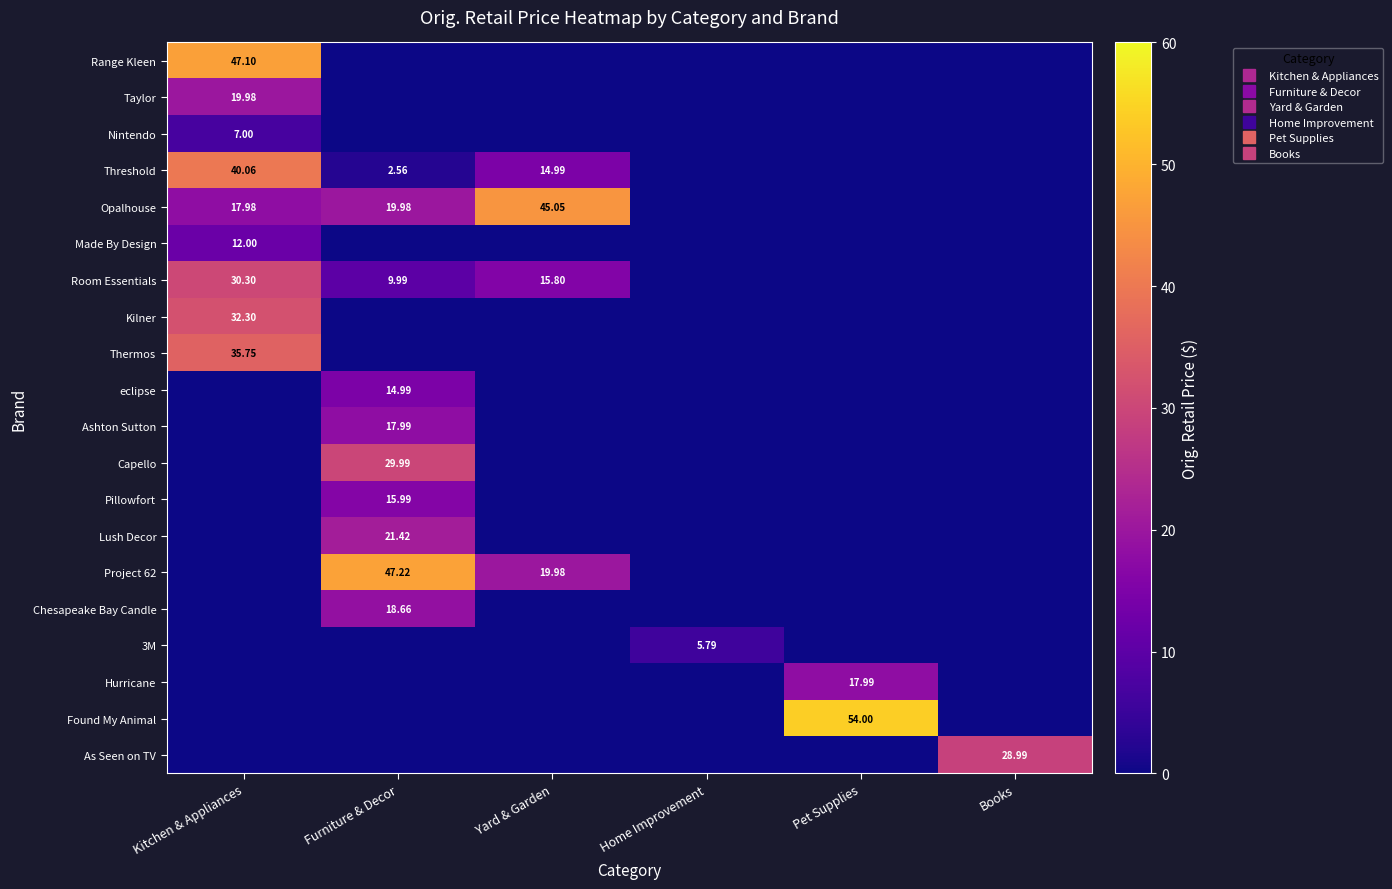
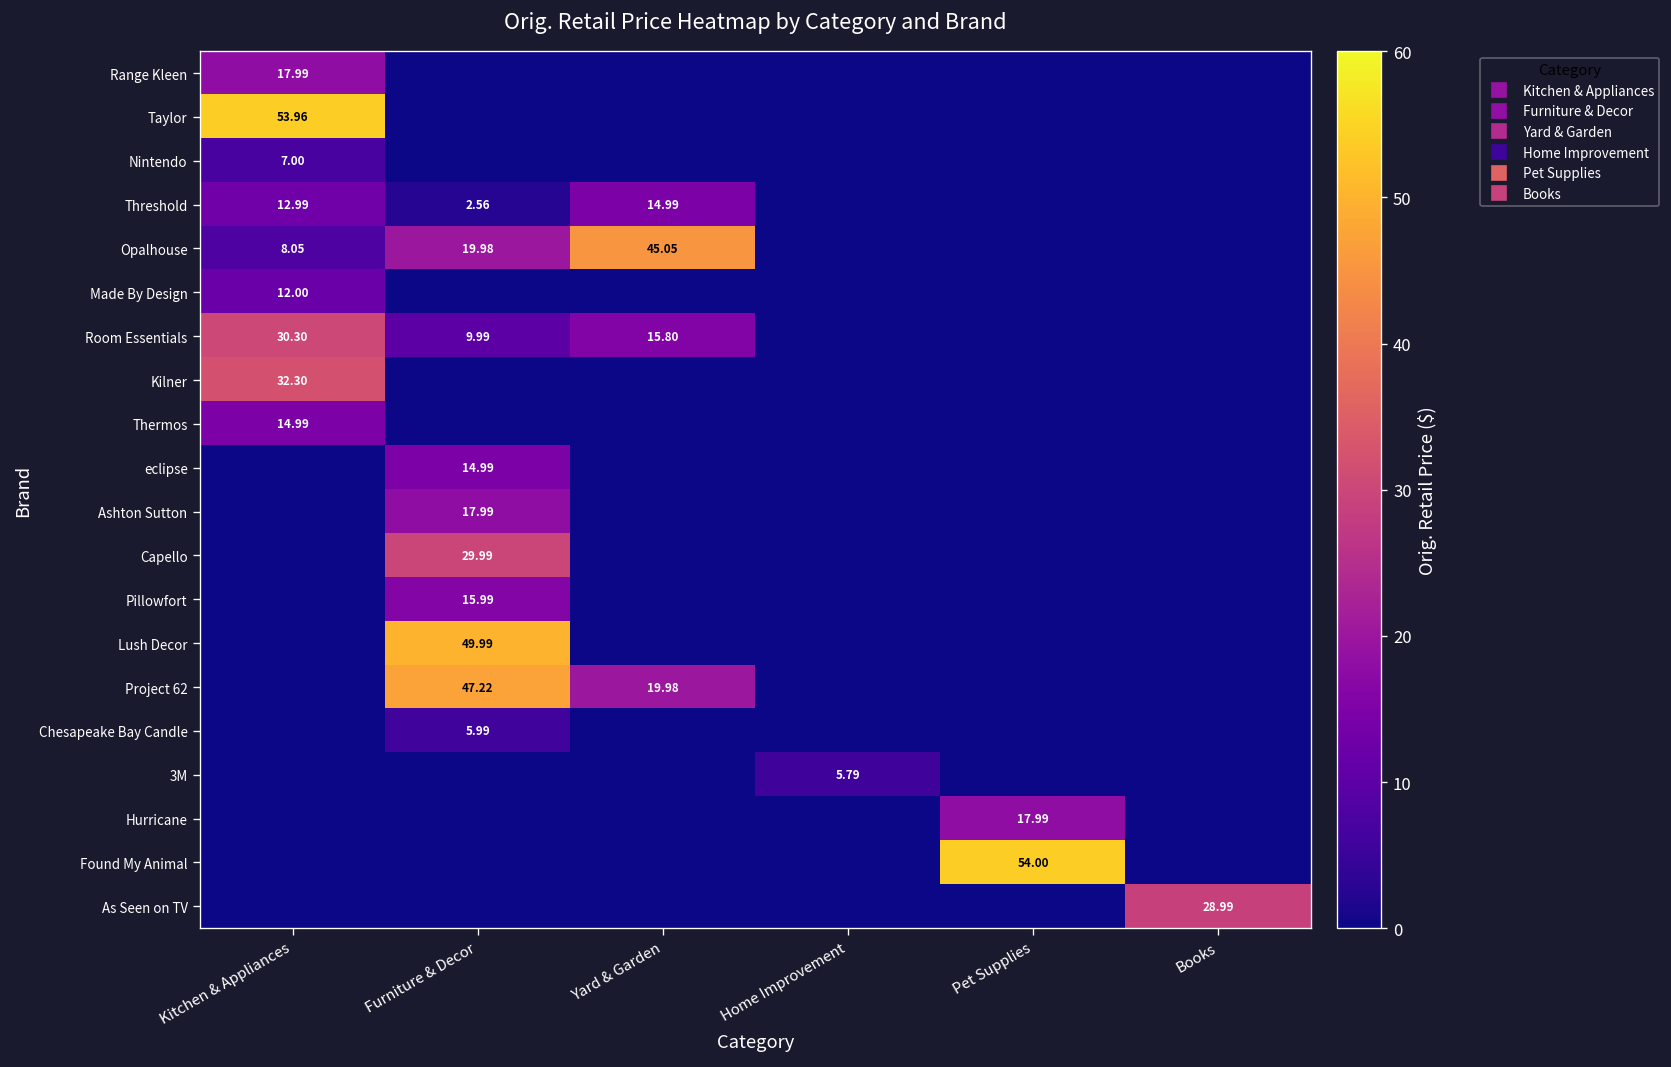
Range Kleen, Kitchen & Appliances: 47.10 -> 17.99
Taylor, Kitchen & Appliances: 19.98 -> 53.96
Threshold, Kitchen & Appliances: 40.06 -> 12.99
Opalhouse, Kitchen & Appliances: 17.98 -> 8.05
Thermos, Kitchen & Appliances: 35.75 -> 14.99
Lush Decor, Furniture & Decor: 21.42 -> 49.99
Chesapeake Bay Candle, Furniture & Decor: 18.66 -> 5.99
